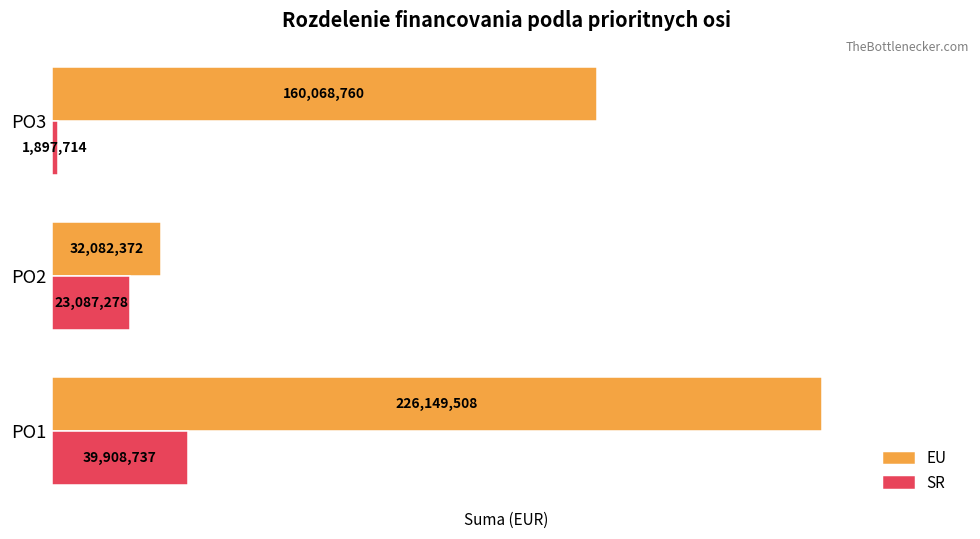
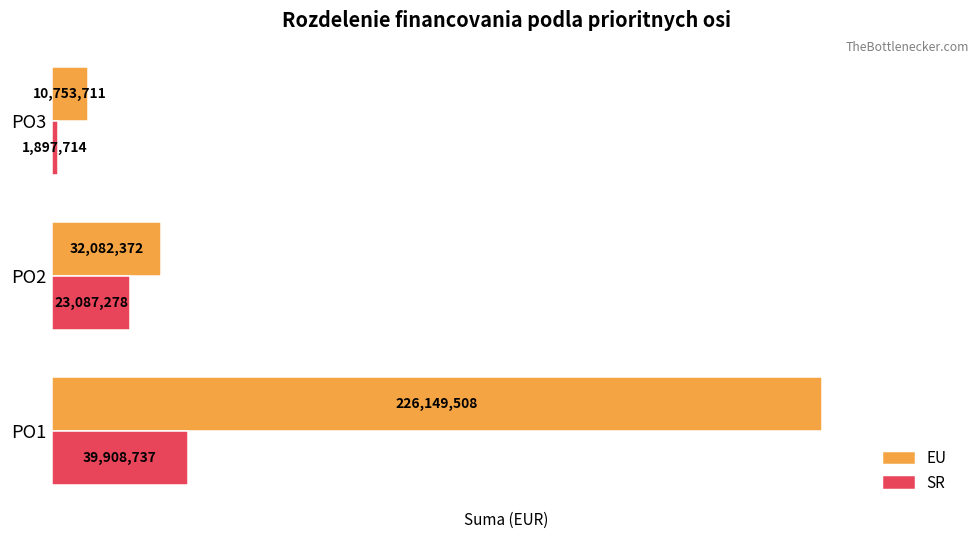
EU, PO3: 160,068,760 -> 10,753,711
